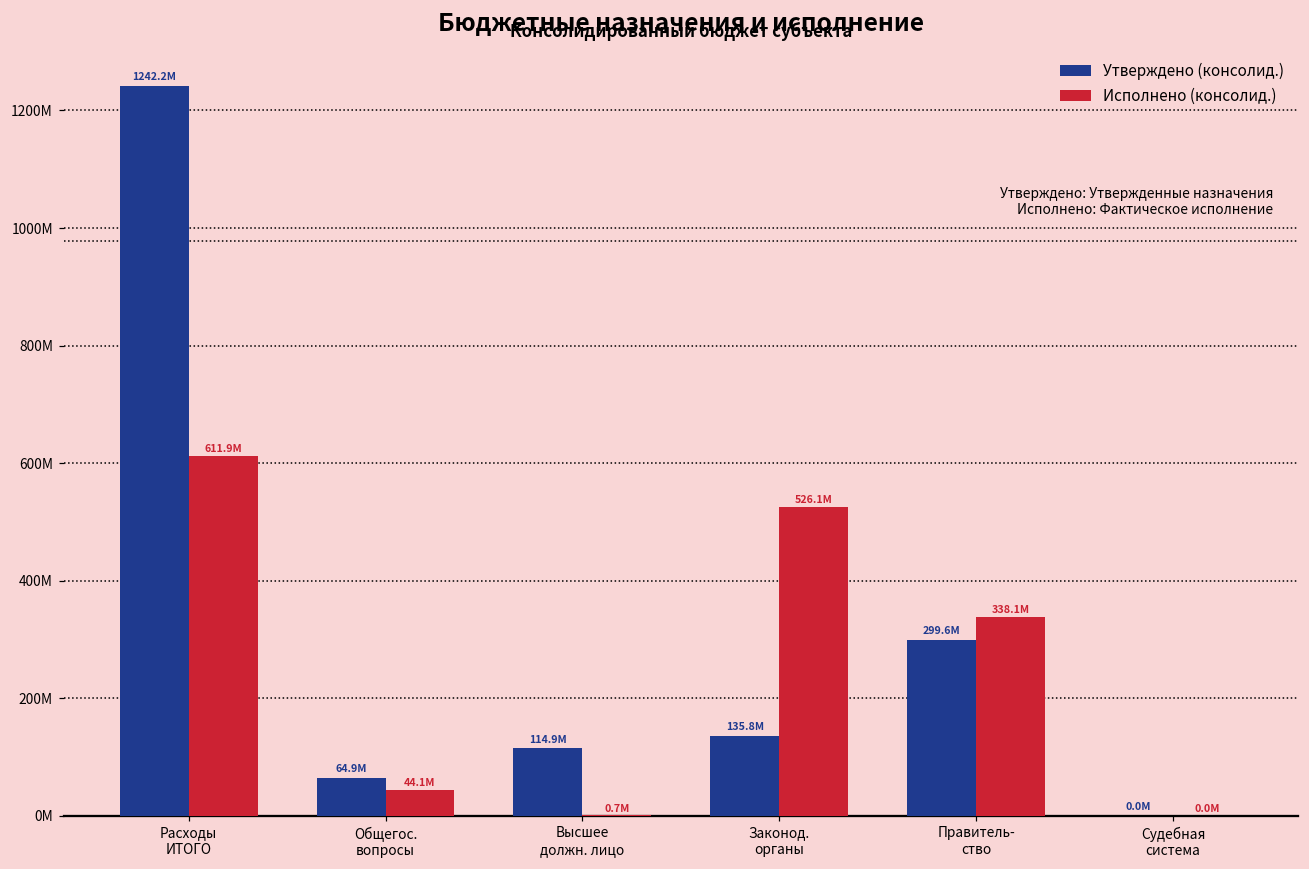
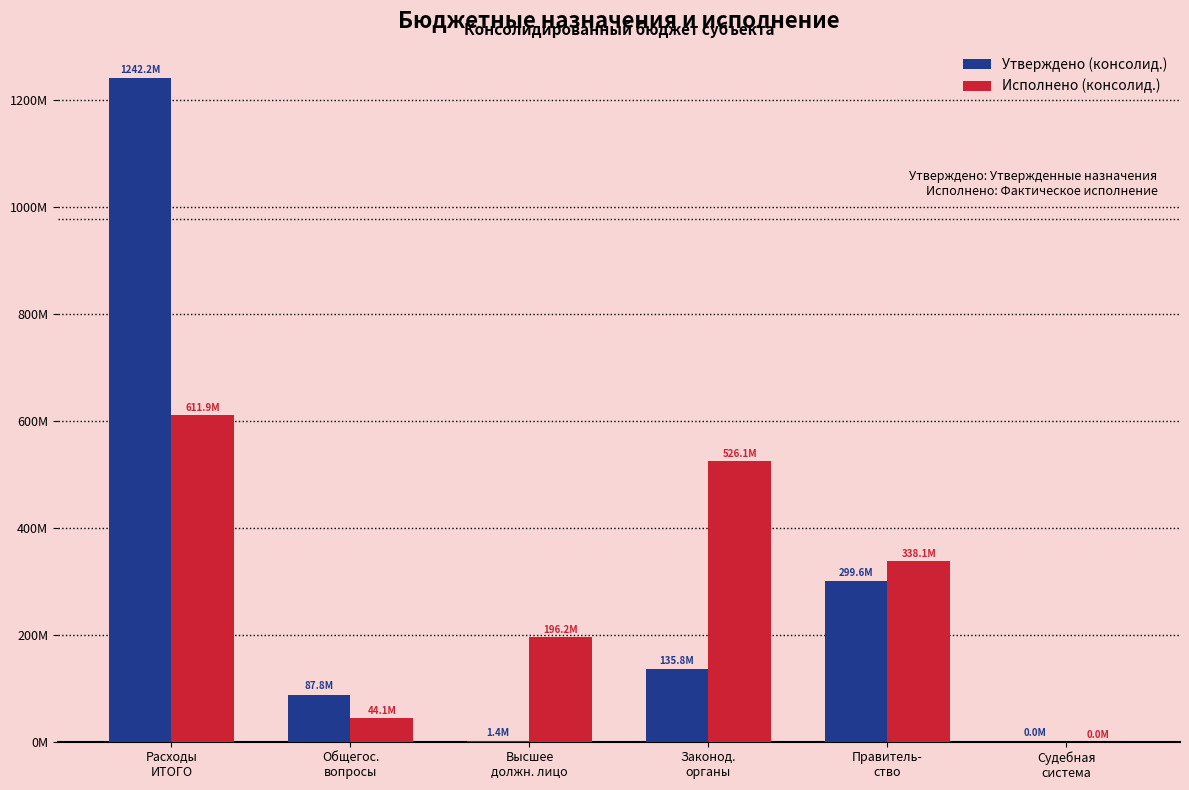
Утверждено (консолид.), Общегос. вопросы: 64.9M -> 87.8M
Утверждено (консолид.), Высшее должн. лицо: 114.9M -> 1.4M
Исполнено (консолид.), Высшее должн. лицо: 0.7M -> 196.2M
